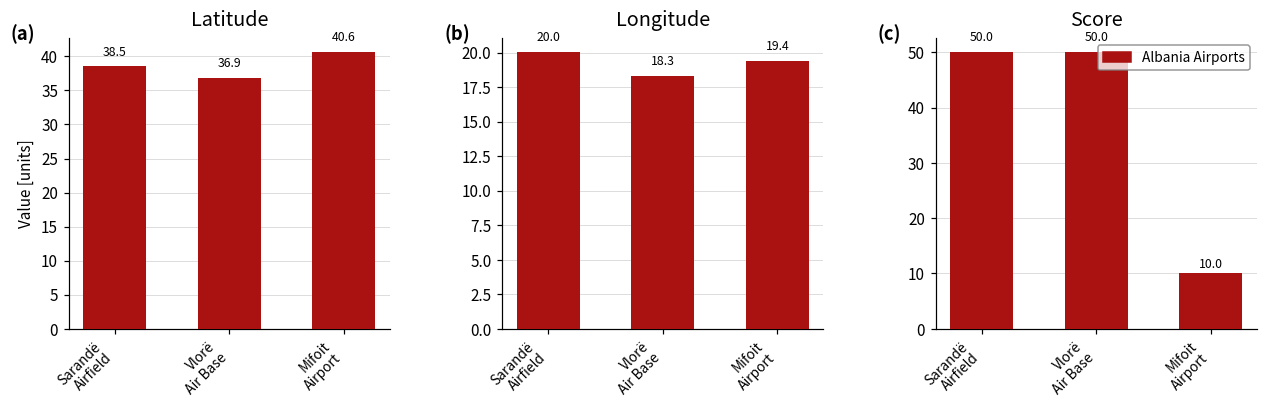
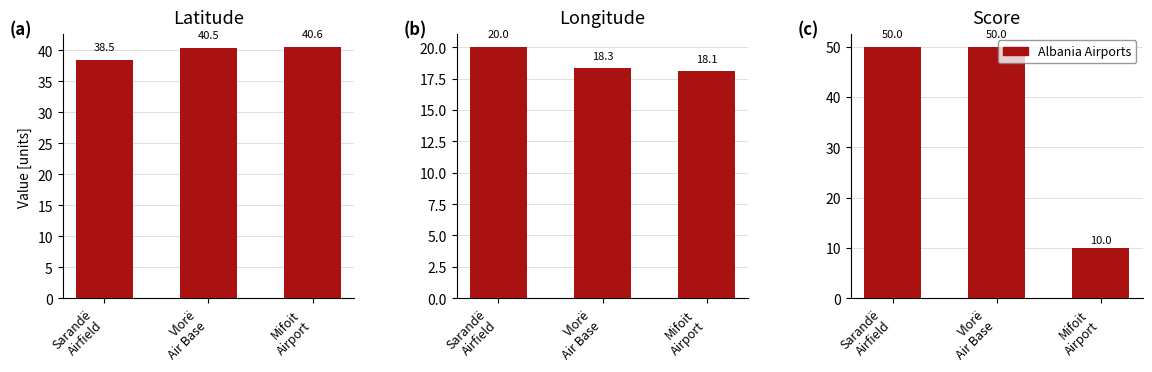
Latitude, Vlorë Air Base: 36.9 -> 40.5
Longitude, Mifoit Airport: 19.4 -> 18.1
